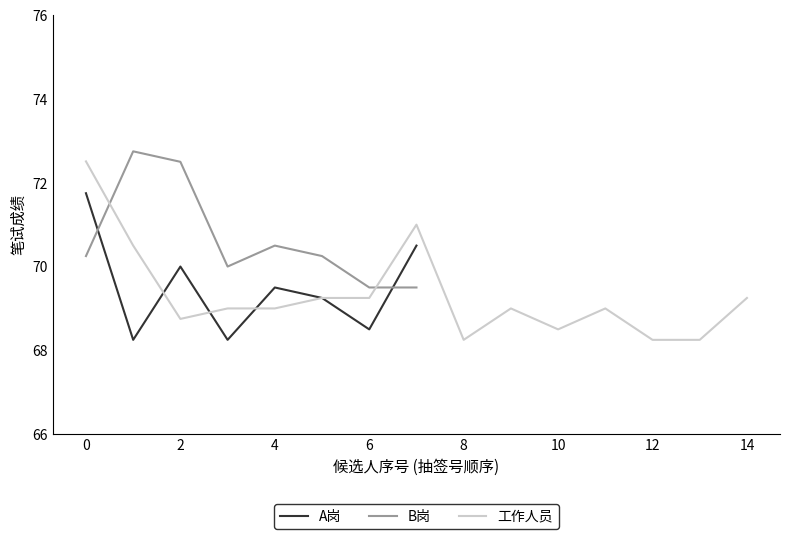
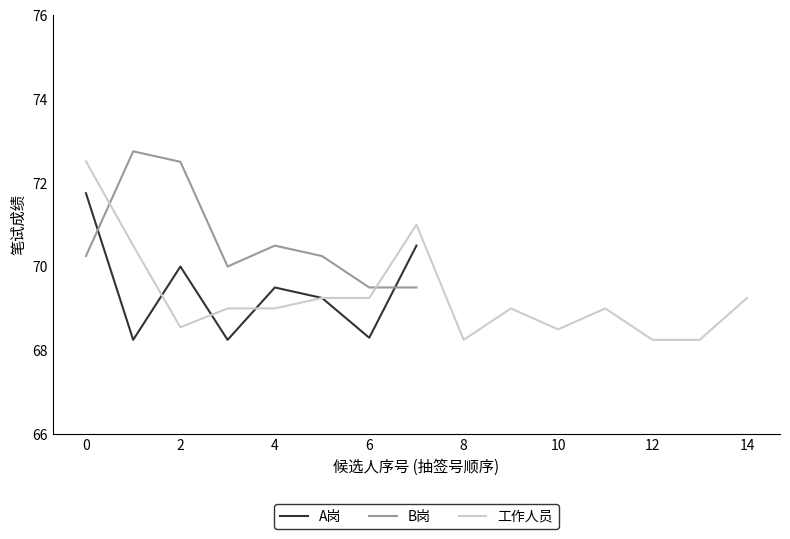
工作人员, 2: 68.8 -> 68.6
A岗, 6: 68.5 -> 68.3
